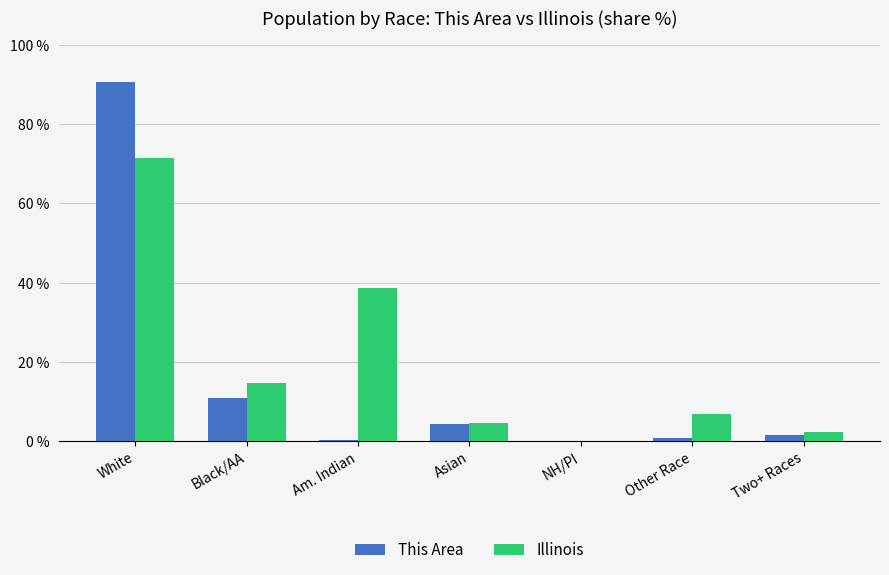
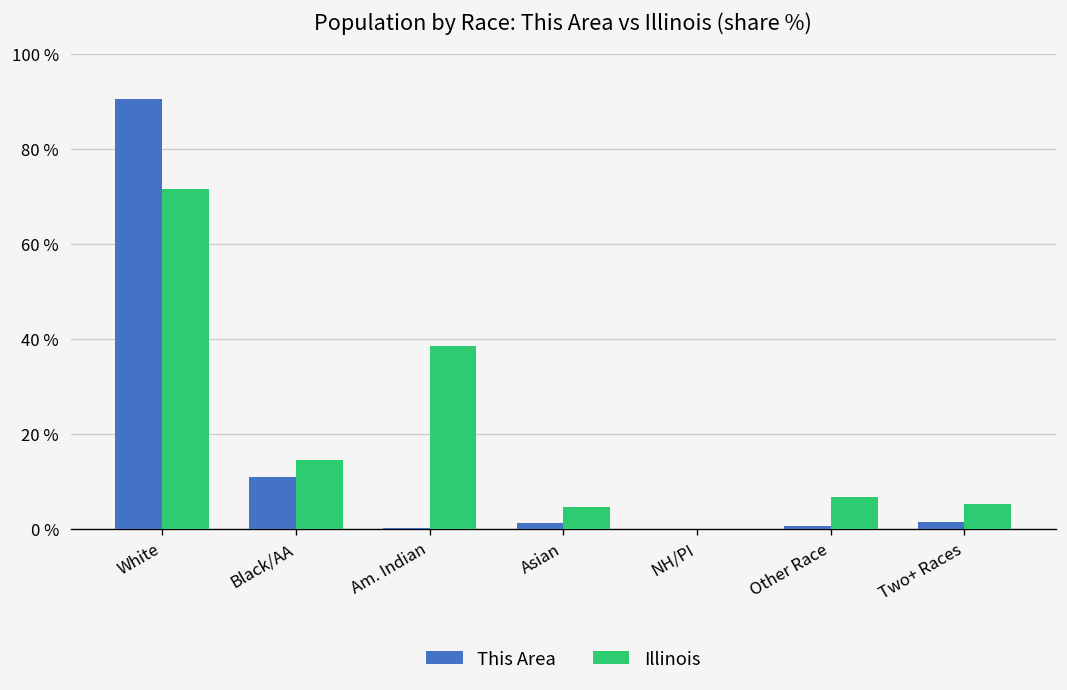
This Area, Asian: 4 % -> 1 %
Illinois, Two+ Races: 2 % -> 5 %
